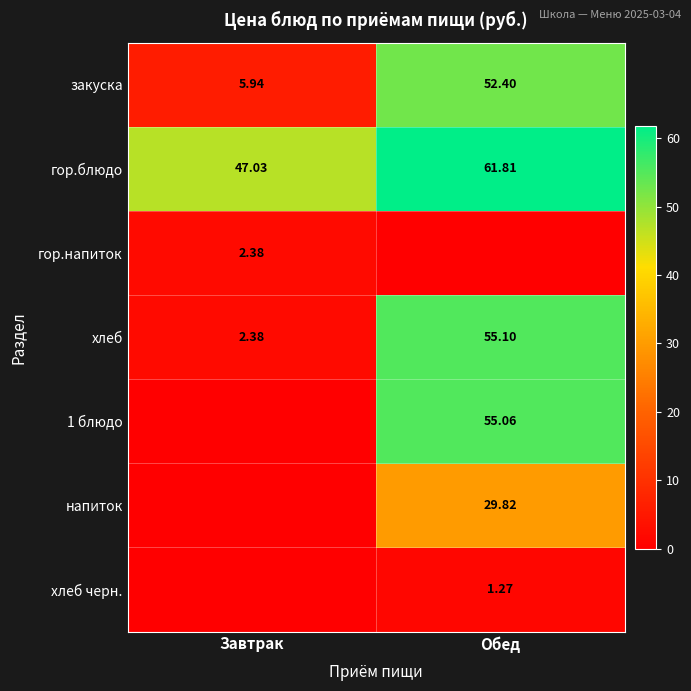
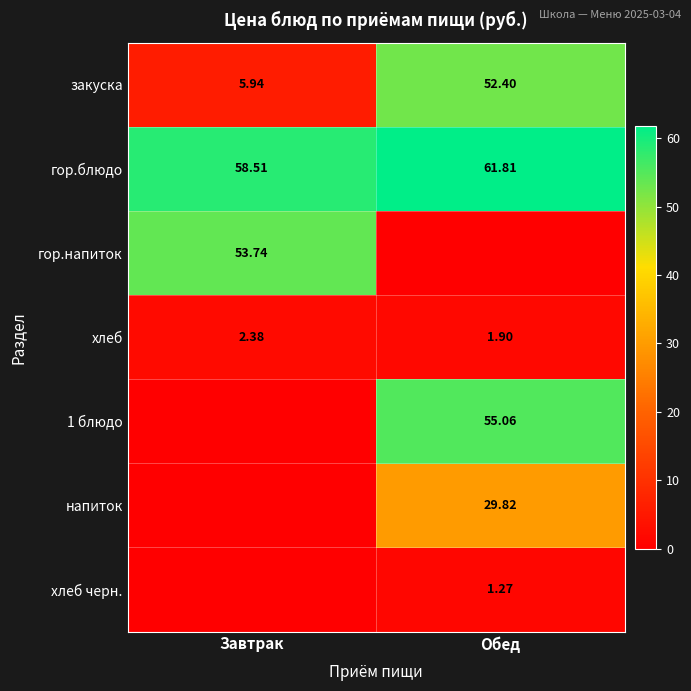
гор.блюдо, Завтрак: 47.03 -> 58.51
гор.напиток, Завтрак: 2.38 -> 53.74
хлеб, Обед: 55.10 -> 1.90
